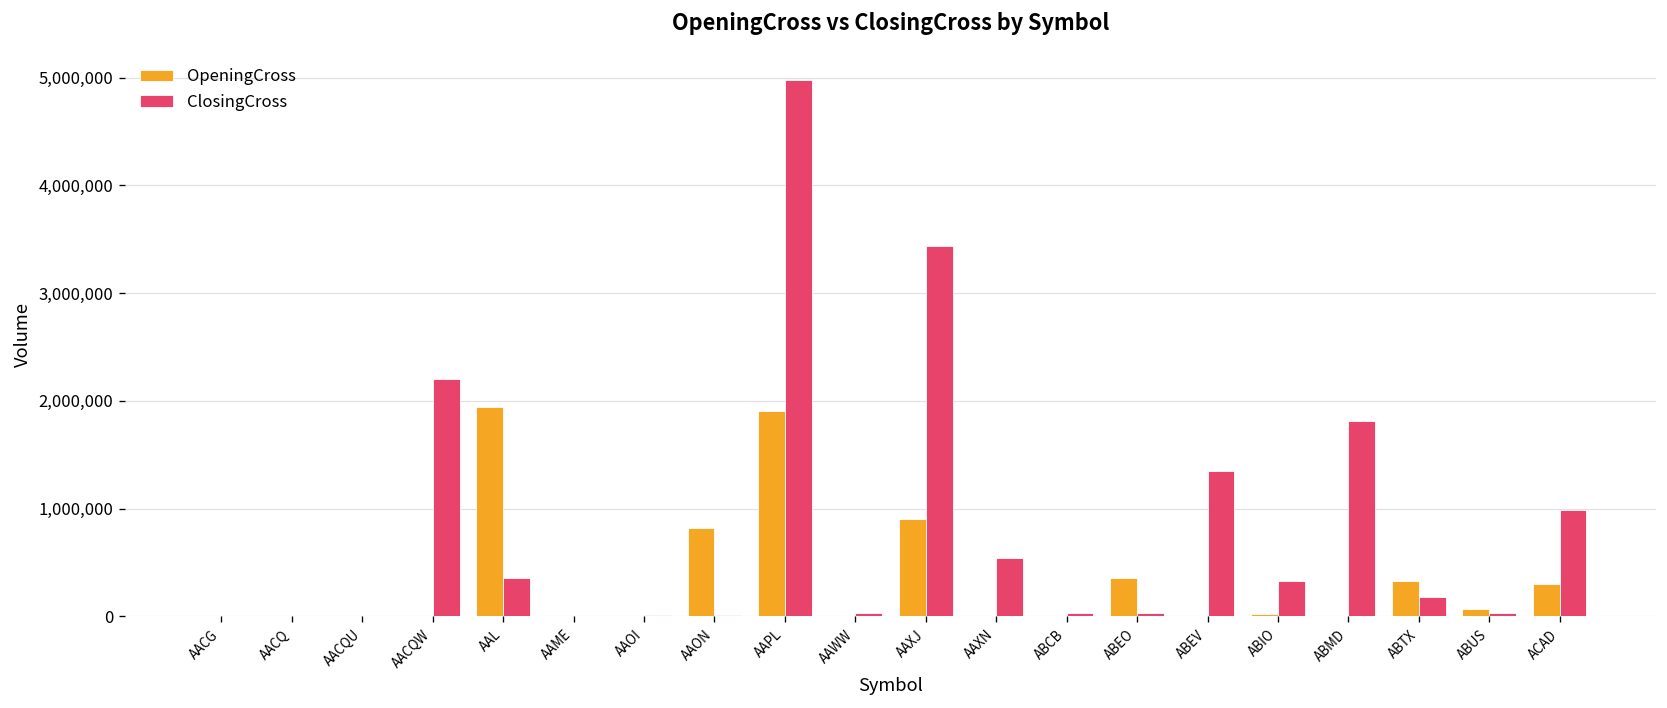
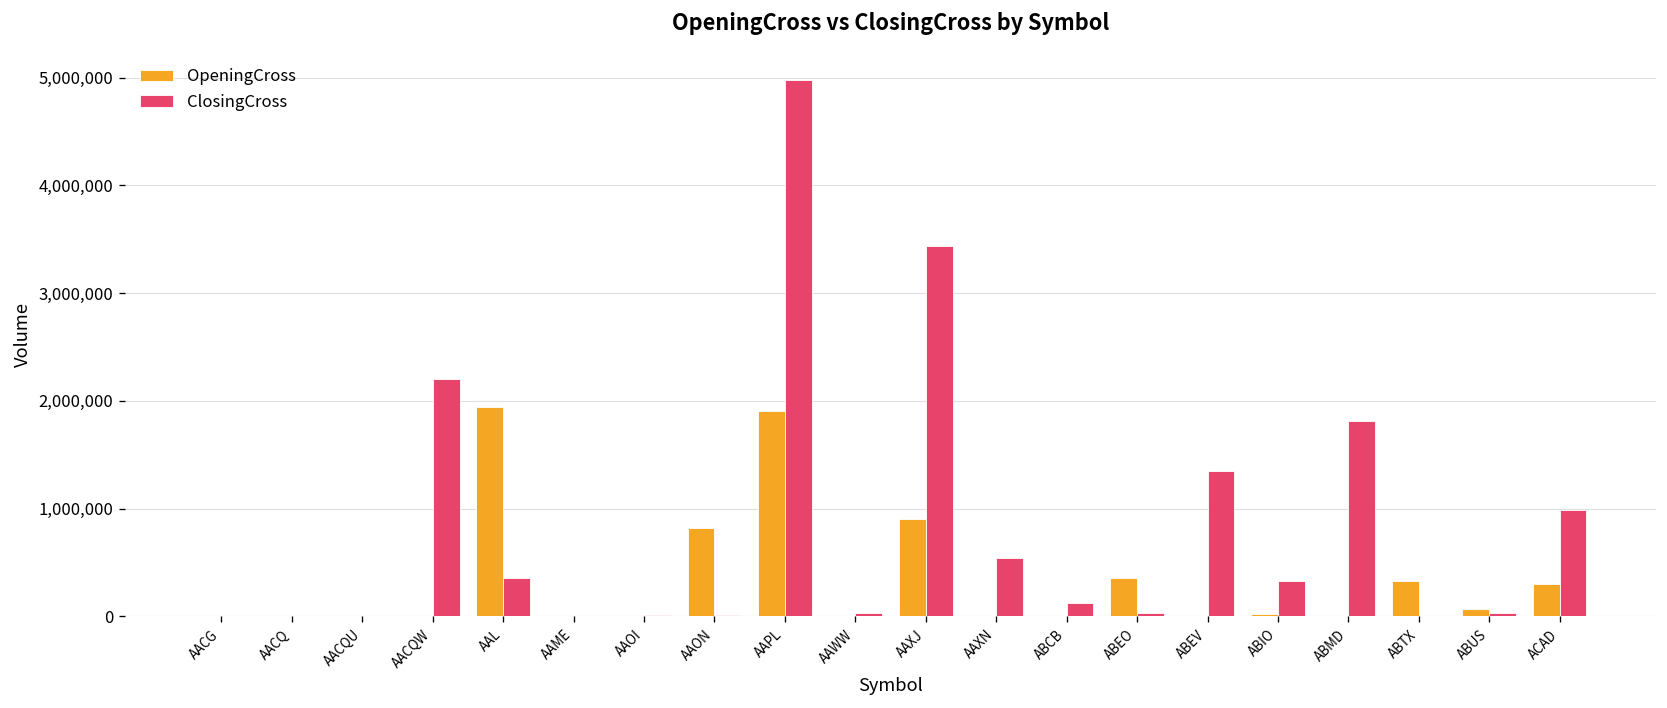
ClosingCross, ABCB: 0 -> 100,000
ClosingCross, ABTX: 200,000 -> 0
